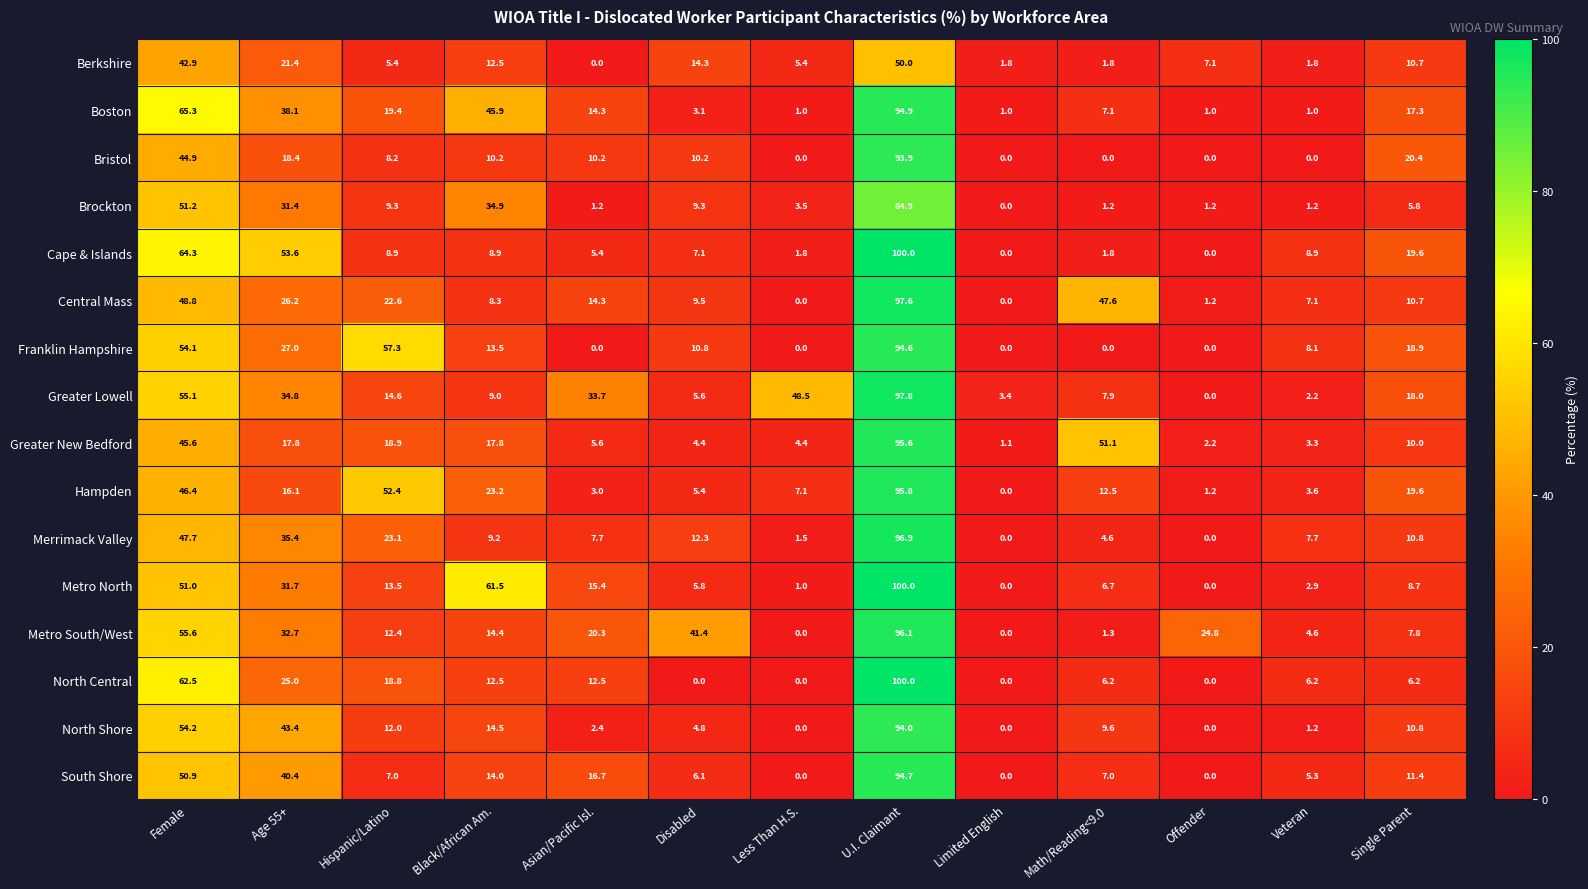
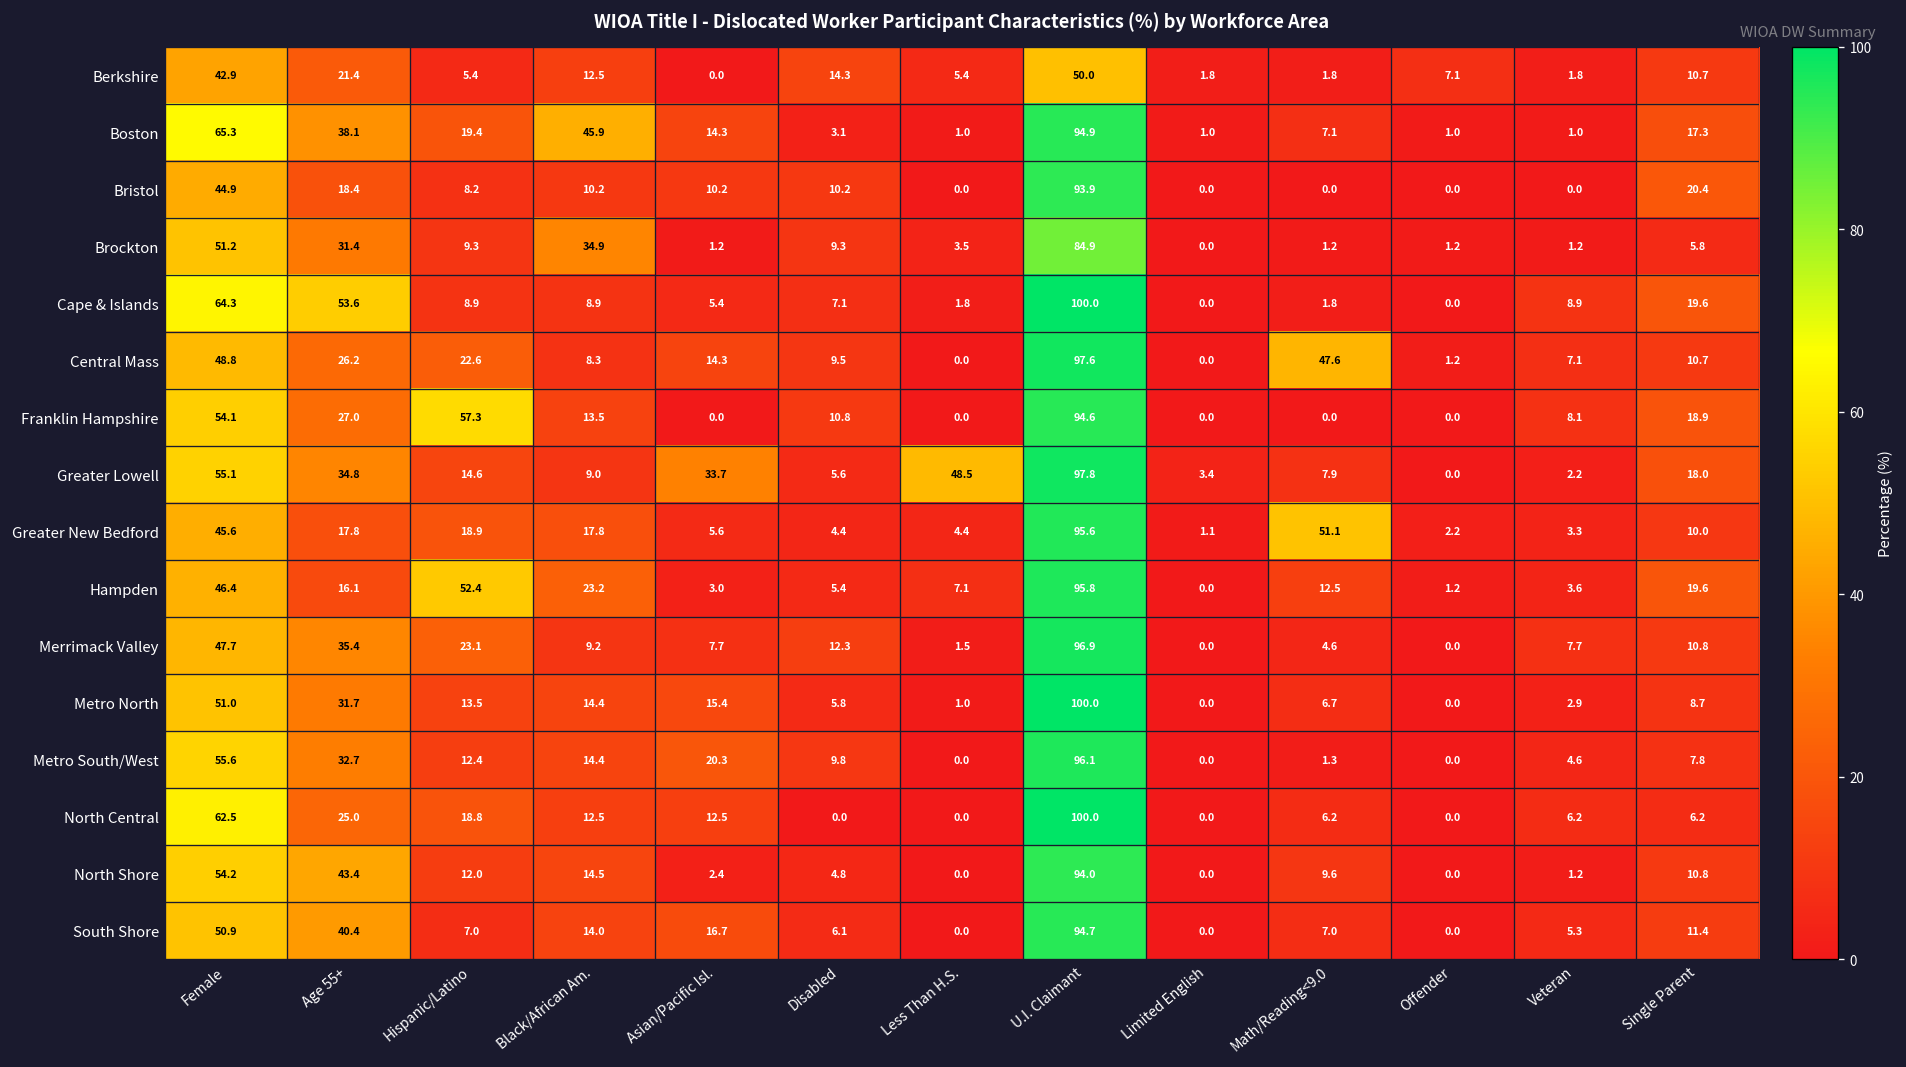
Metro North, Black/African Am.: 61.5 -> 14.4
Metro South/West, Disabled: 41.4 -> 9.8
Metro South/West, Offender: 24.8 -> 0.0
